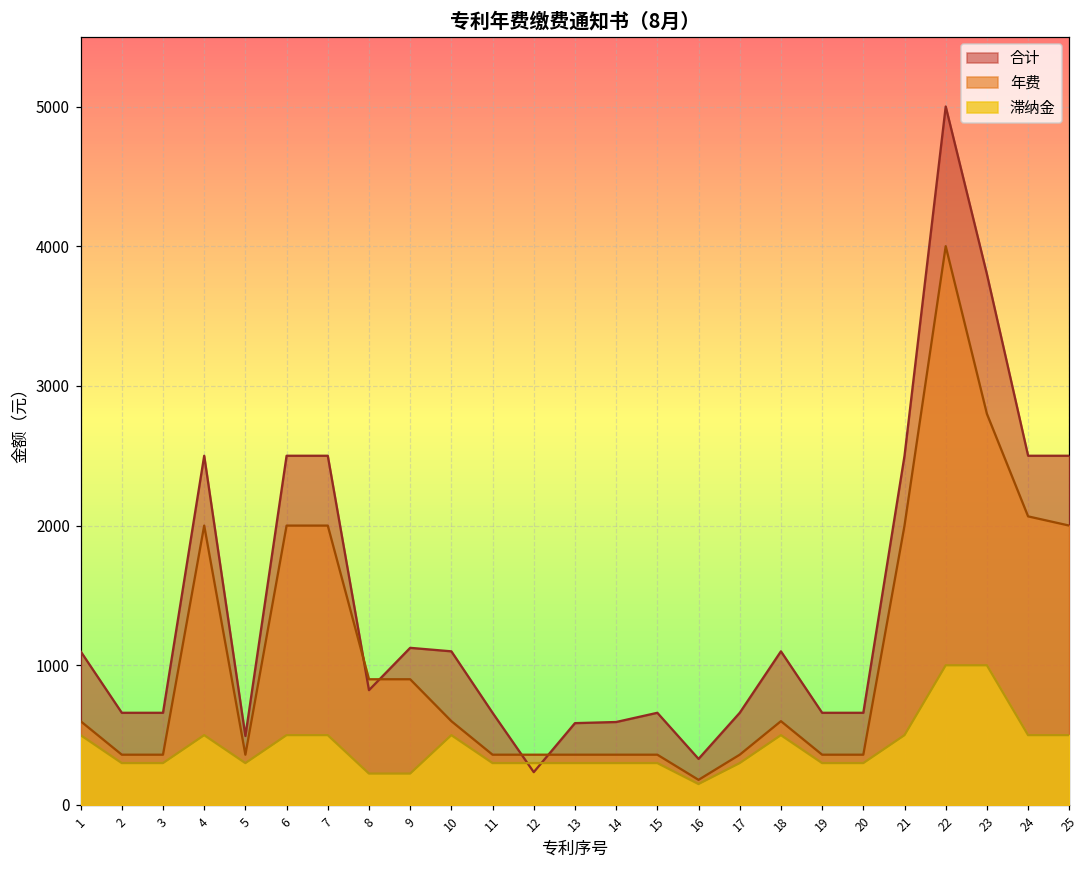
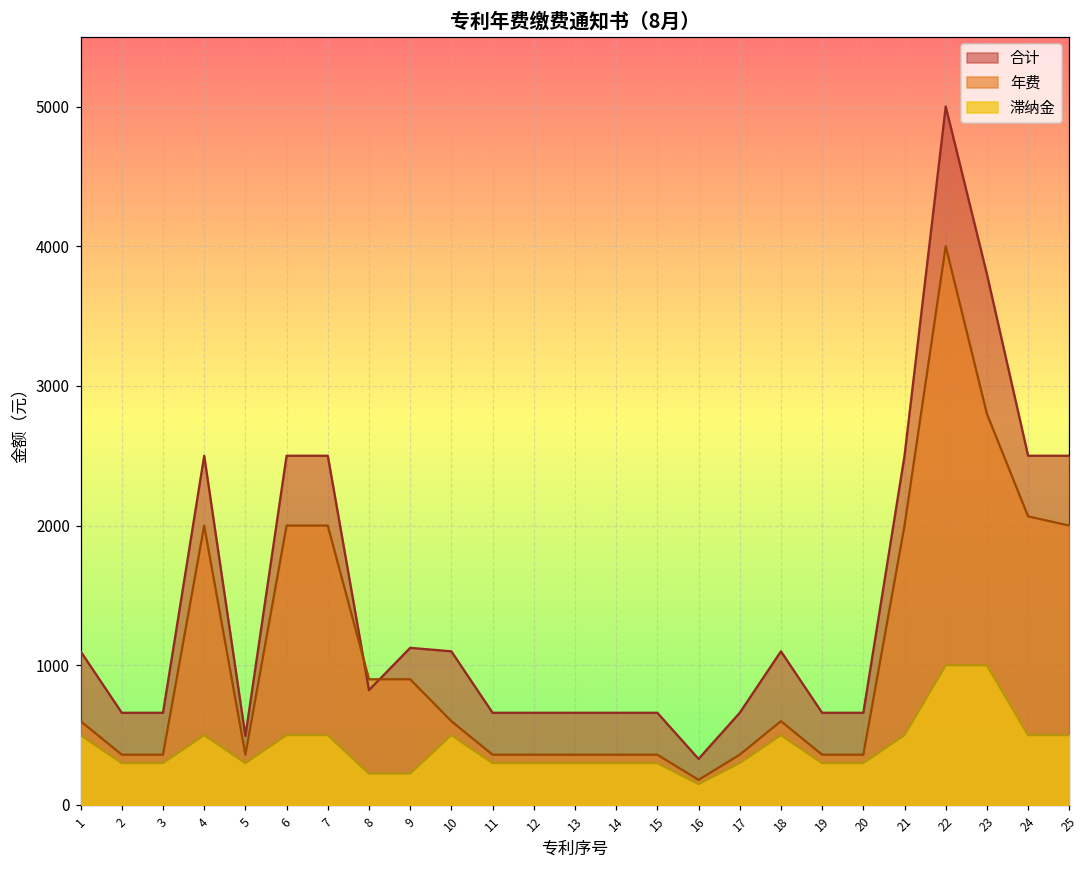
合计, 12: 240 -> 660
合计, 13: 590 -> 660
合计, 14: 590 -> 660
